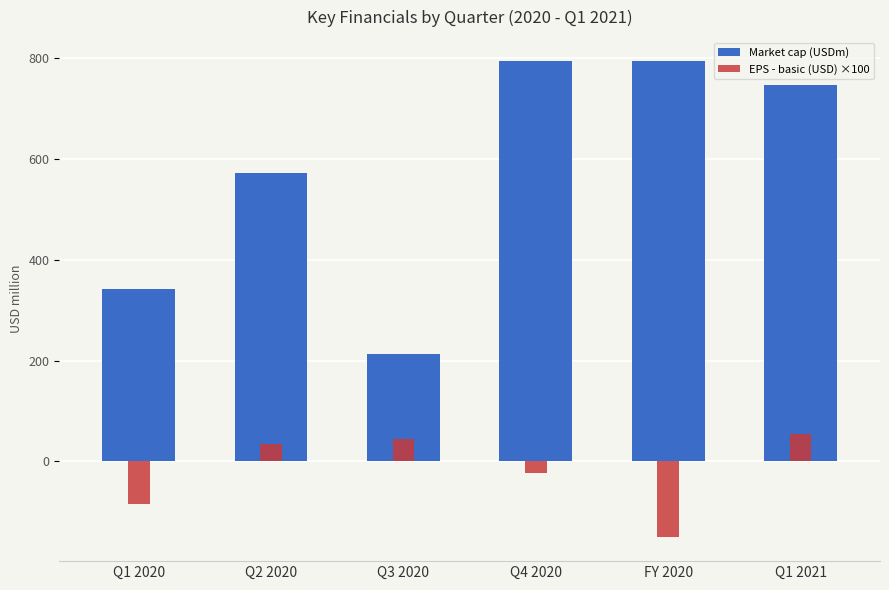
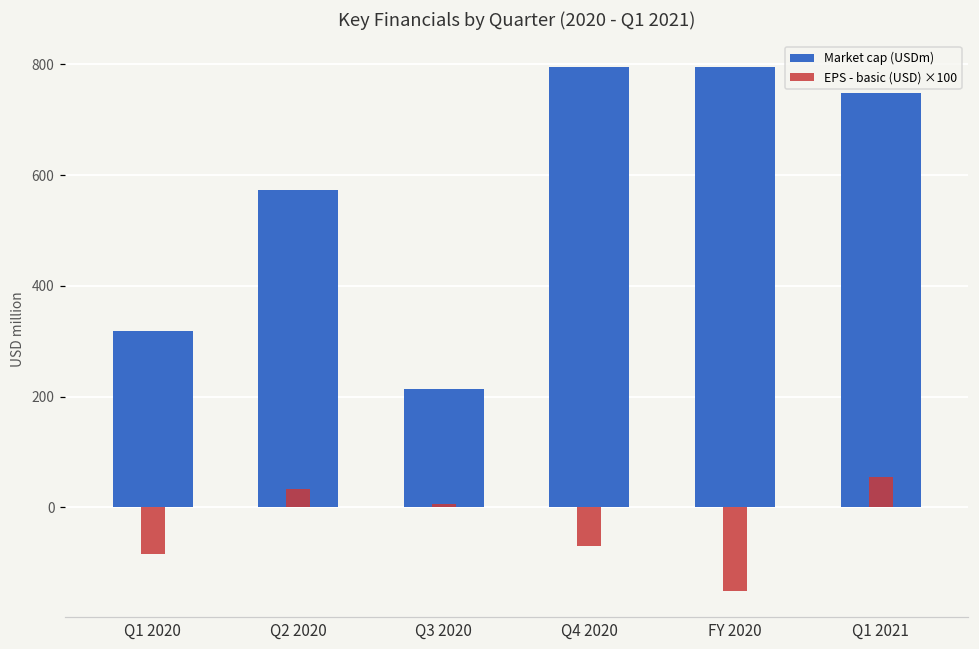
Market cap (USDm), Q1 2020: 340 -> 320
EPS - basic (USD) ×100, Q3 2020: 50 -> 10
EPS - basic (USD) ×100, Q4 2020: -20 -> -70
